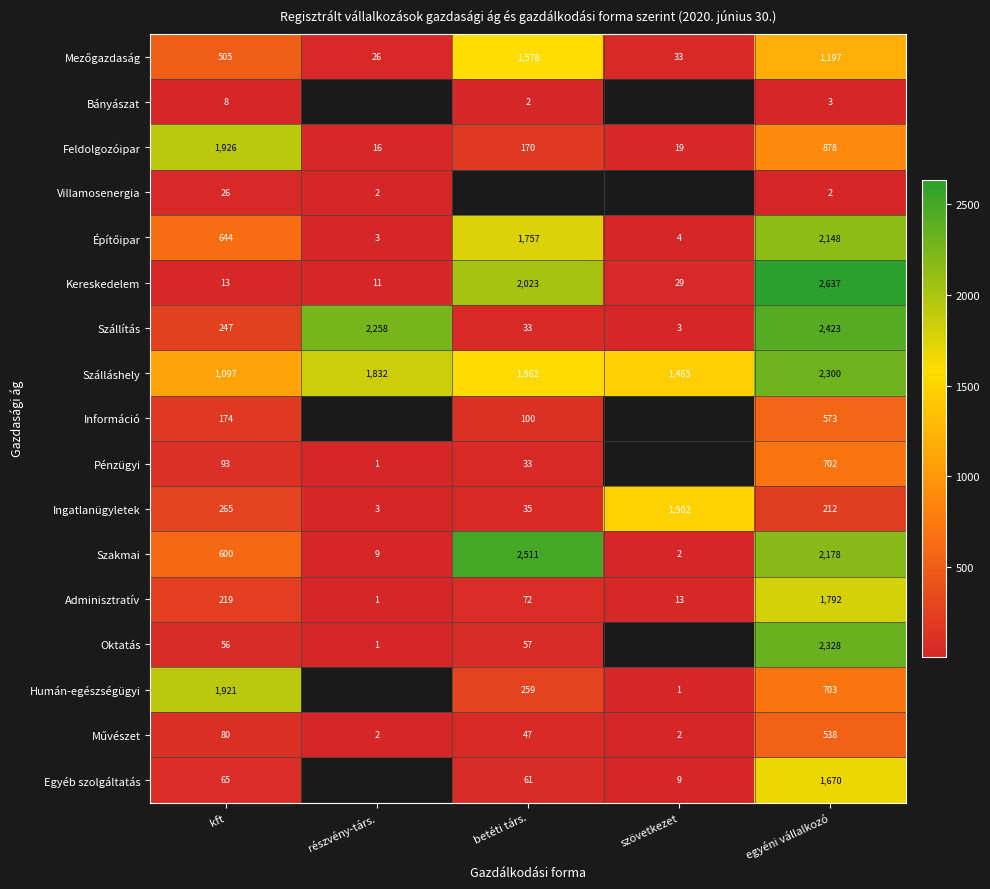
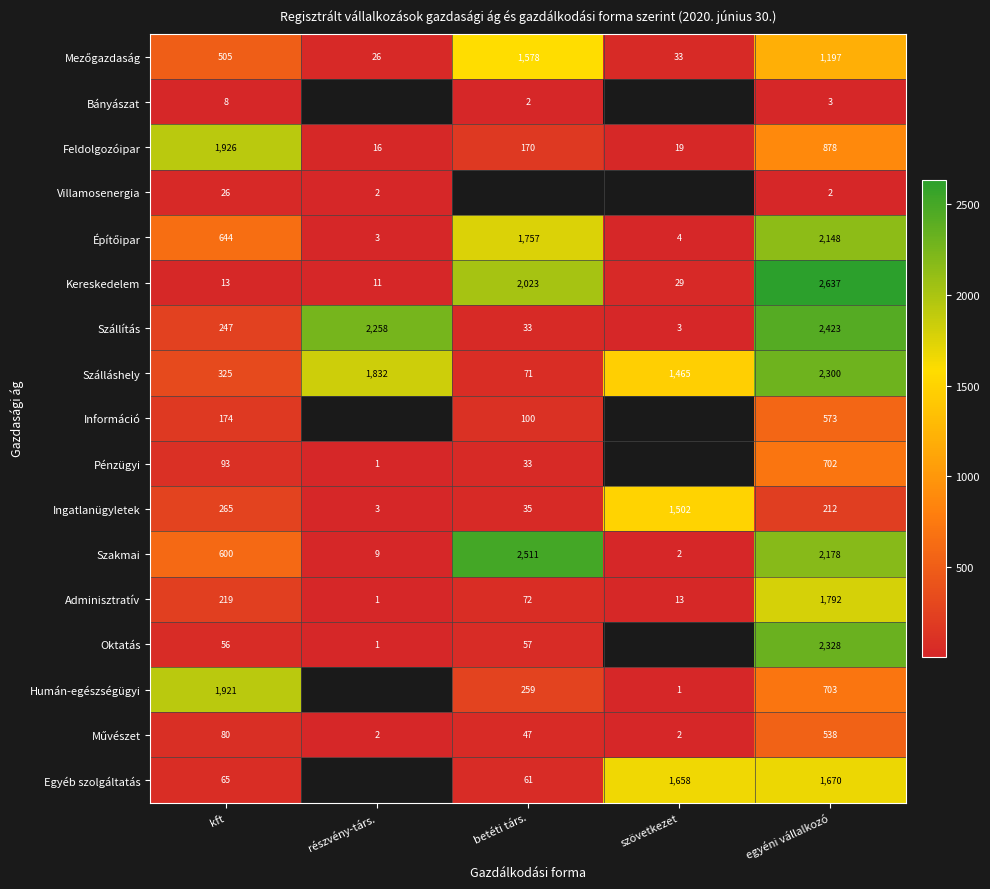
Szálláshely, kft: 1,097 -> 325
Szálláshely, betéti társ.: 1,562 -> 71
Egyéb szolgáltatás, szövetkezet: 9 -> 1,658
